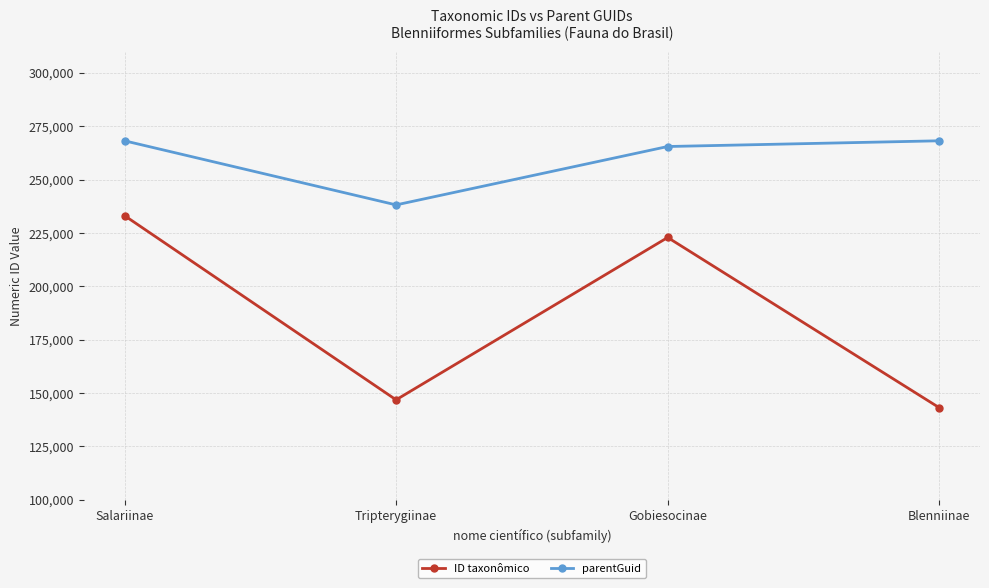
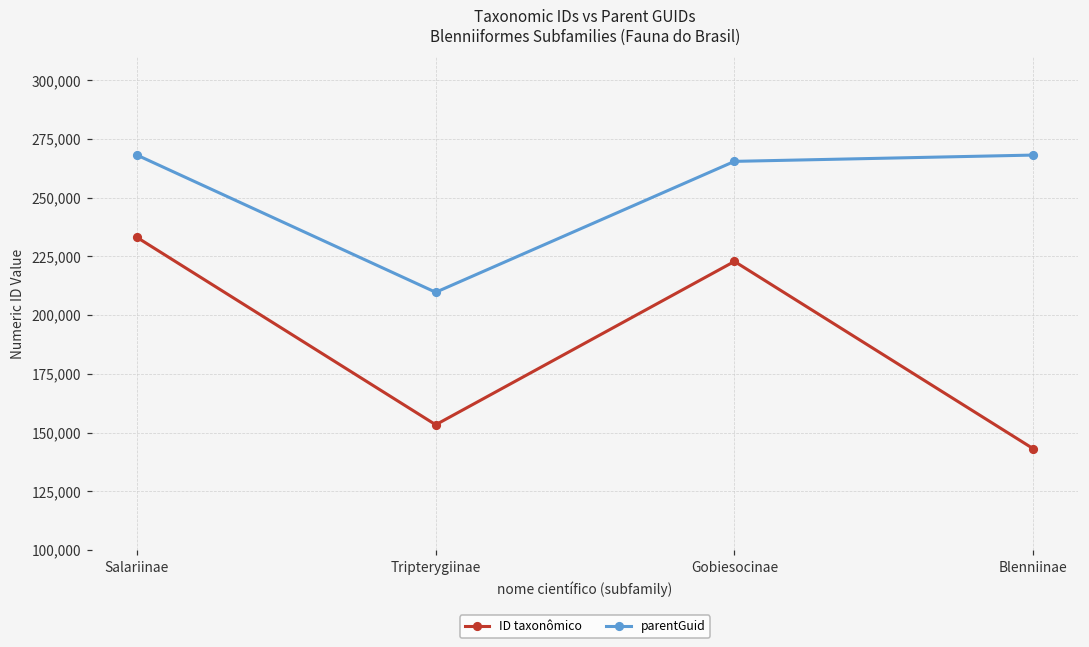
ID taxonômico, Tripterygiinae: 147,000 -> 153,000
parentGuid, Tripterygiinae: 238,000 -> 210,000
